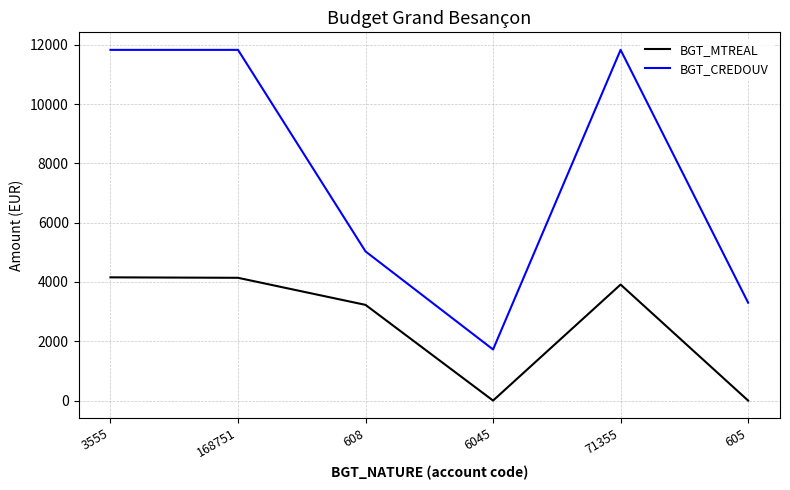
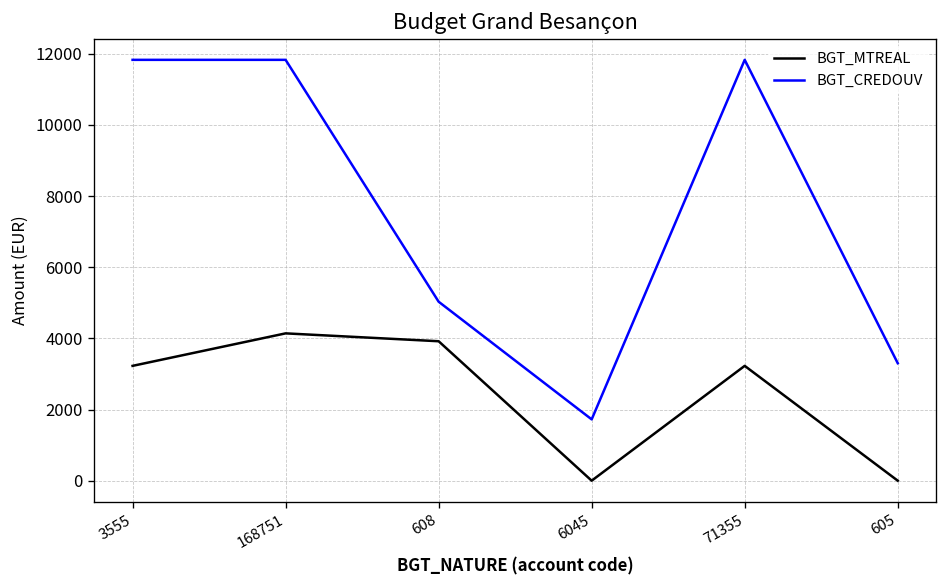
BGT_MTREAL, 3555: 4200 -> 3200
BGT_MTREAL, 608: 3200 -> 3900
BGT_MTREAL, 71355: 3900 -> 3200
